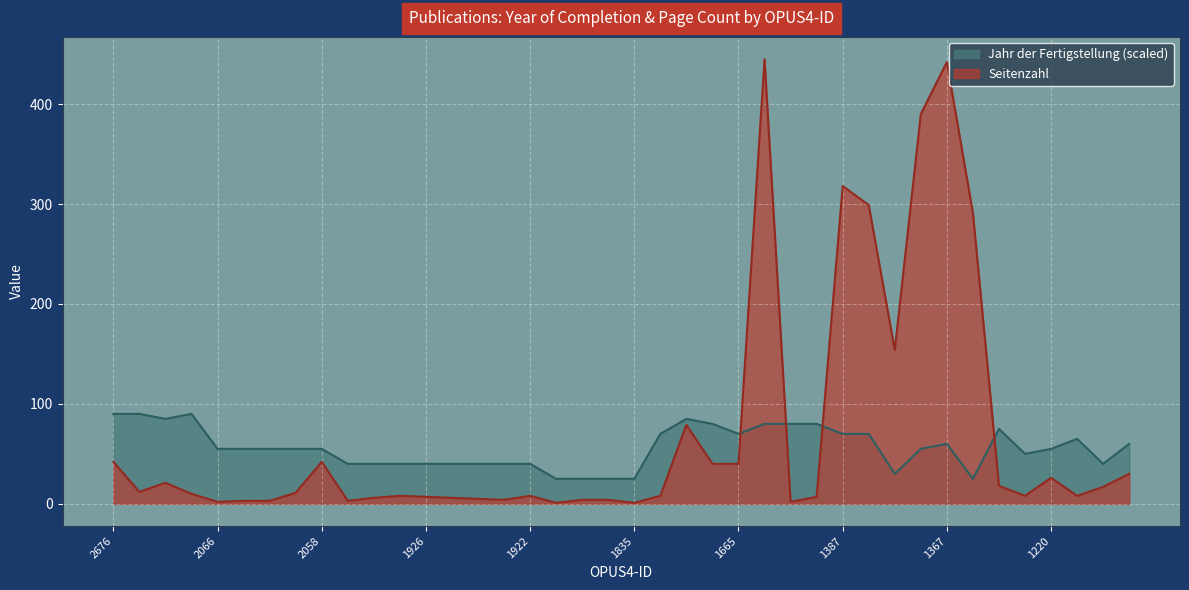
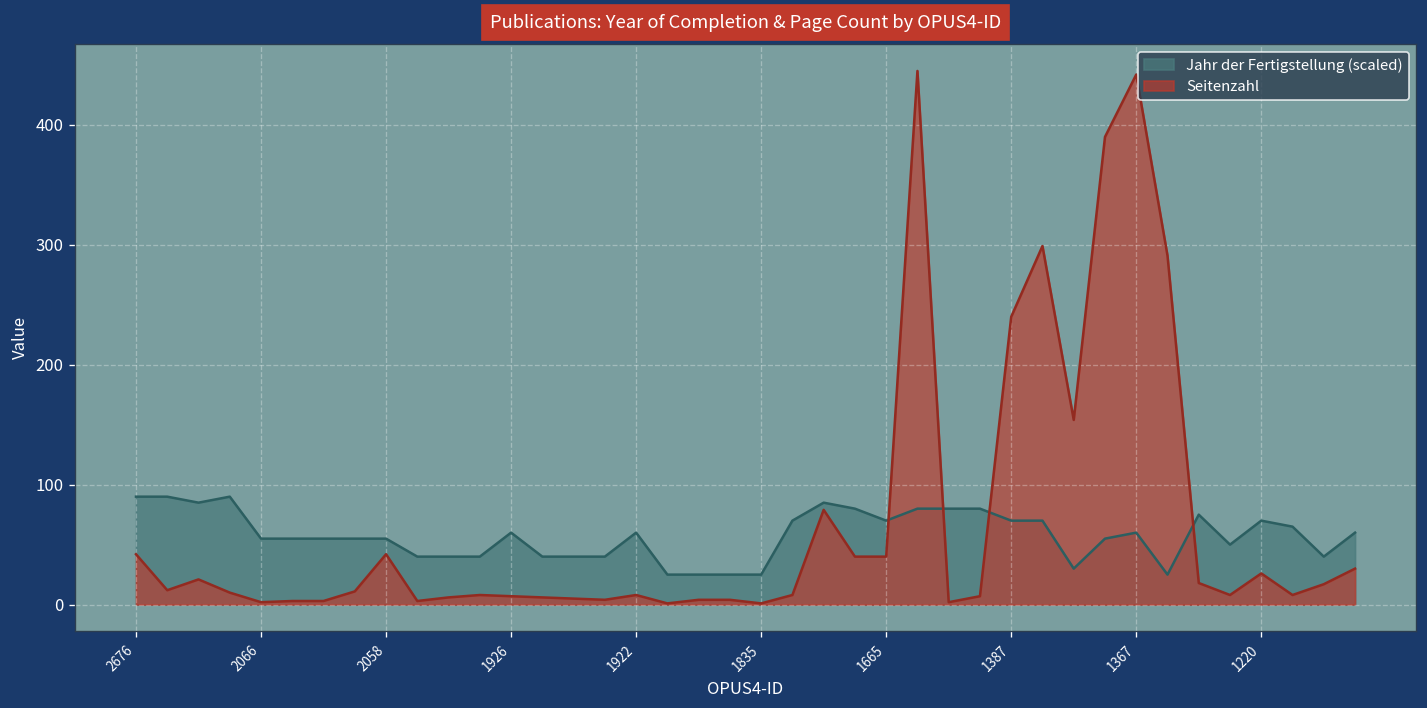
Jahr der Fertigstellung (scaled), 1926: 40 -> 60
Jahr der Fertigstellung (scaled), 1922: 40 -> 60
Seitenzahl, 1387: 320 -> 240
Jahr der Fertigstellung (scaled), 1220: 60 -> 70
